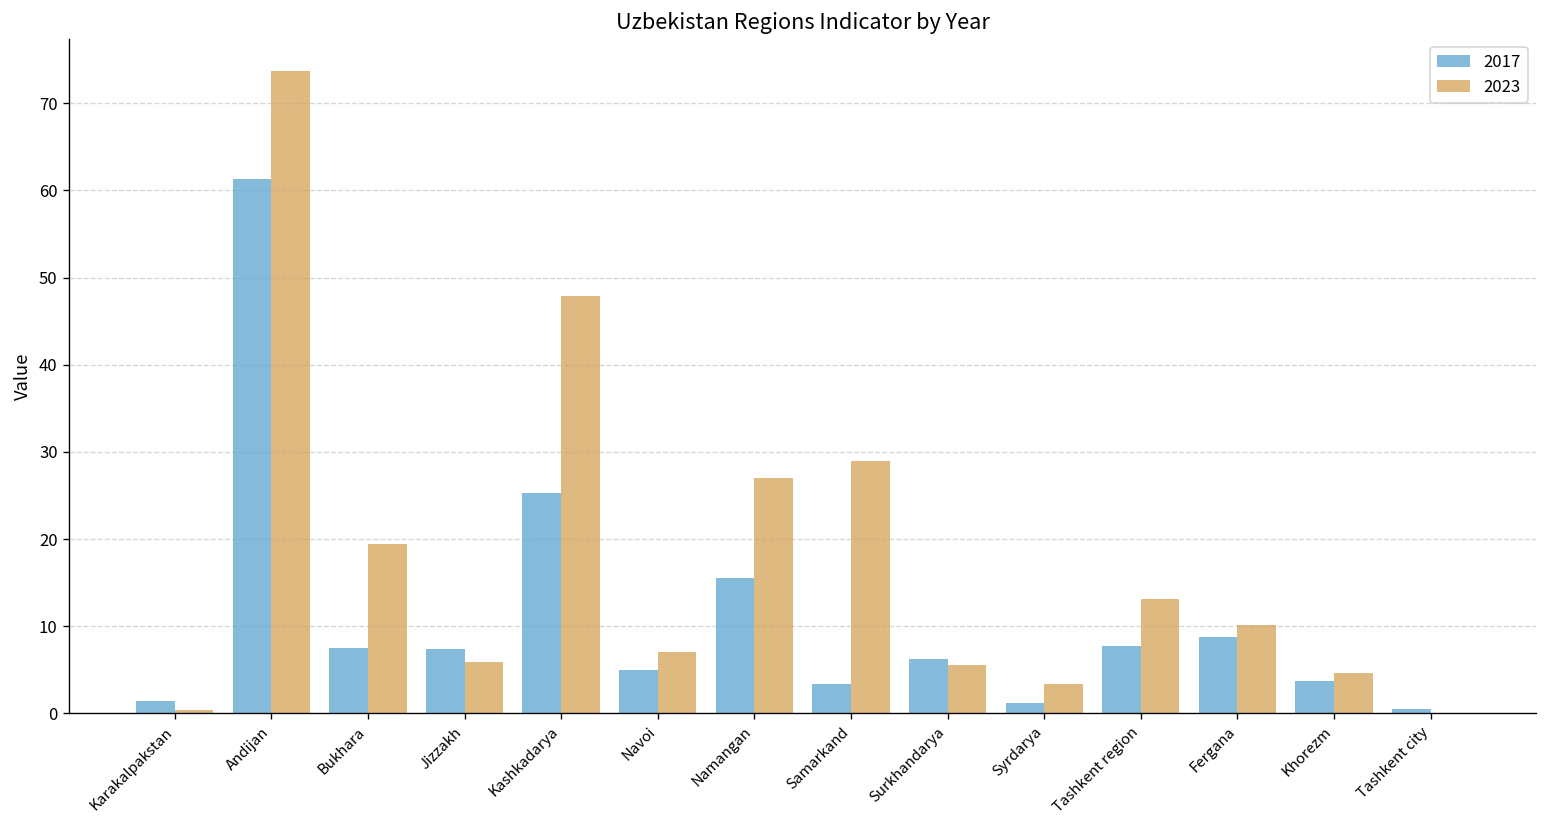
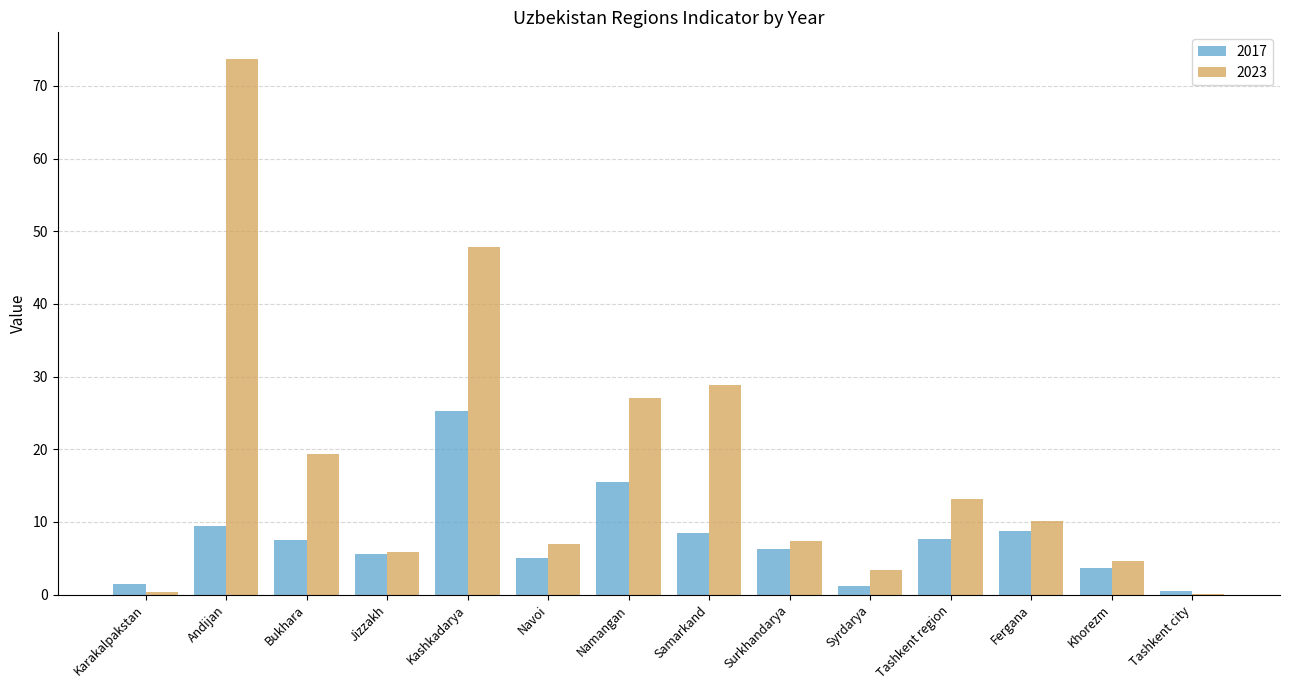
2017, Andijan: 61 -> 10
2017, Jizzakh: 7 -> 6
2017, Samarkand: 3 -> 9
2023, Surkhandarya: 6 -> 7
